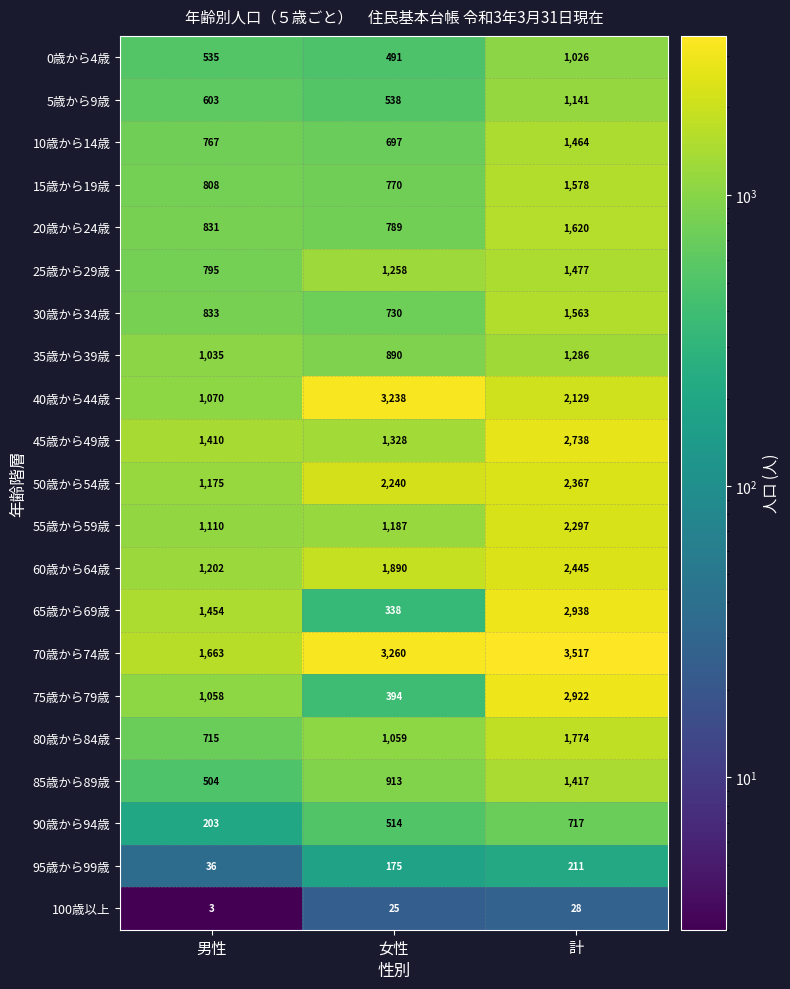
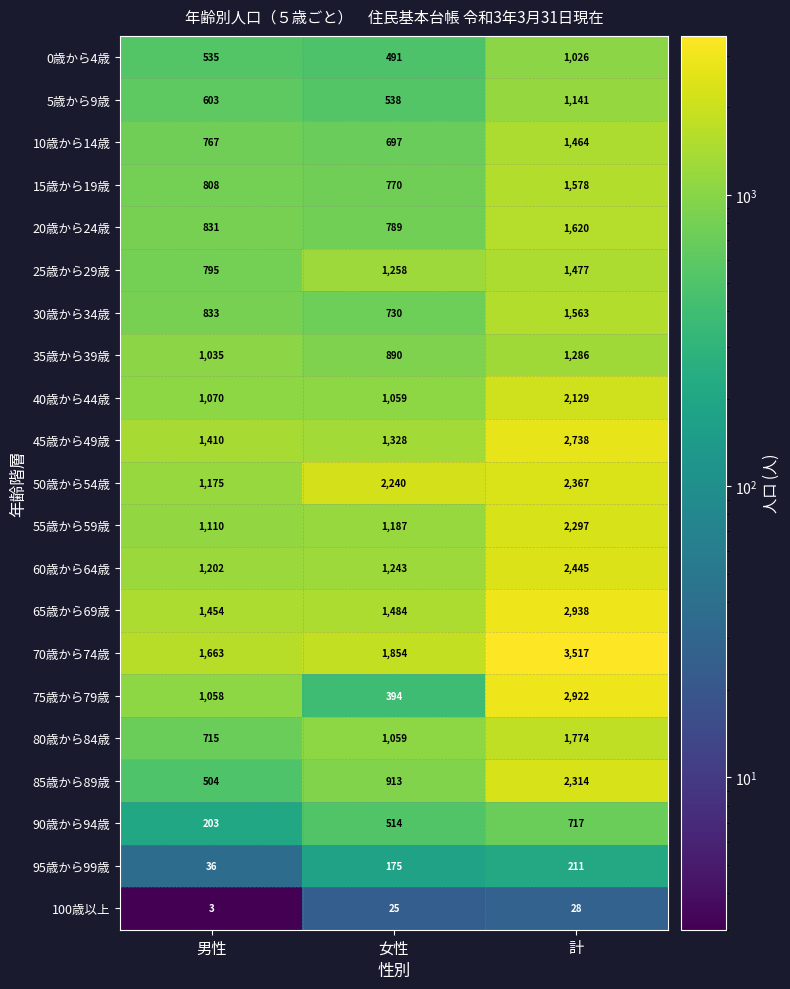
40歳から44歳, 女性: 3,238 -> 1,059
60歳から64歳, 女性: 1,890 -> 1,243
65歳から69歳, 女性: 338 -> 1,484
70歳から74歳, 女性: 3,260 -> 1,854
85歳から89歳, 計: 1,417 -> 2,314
